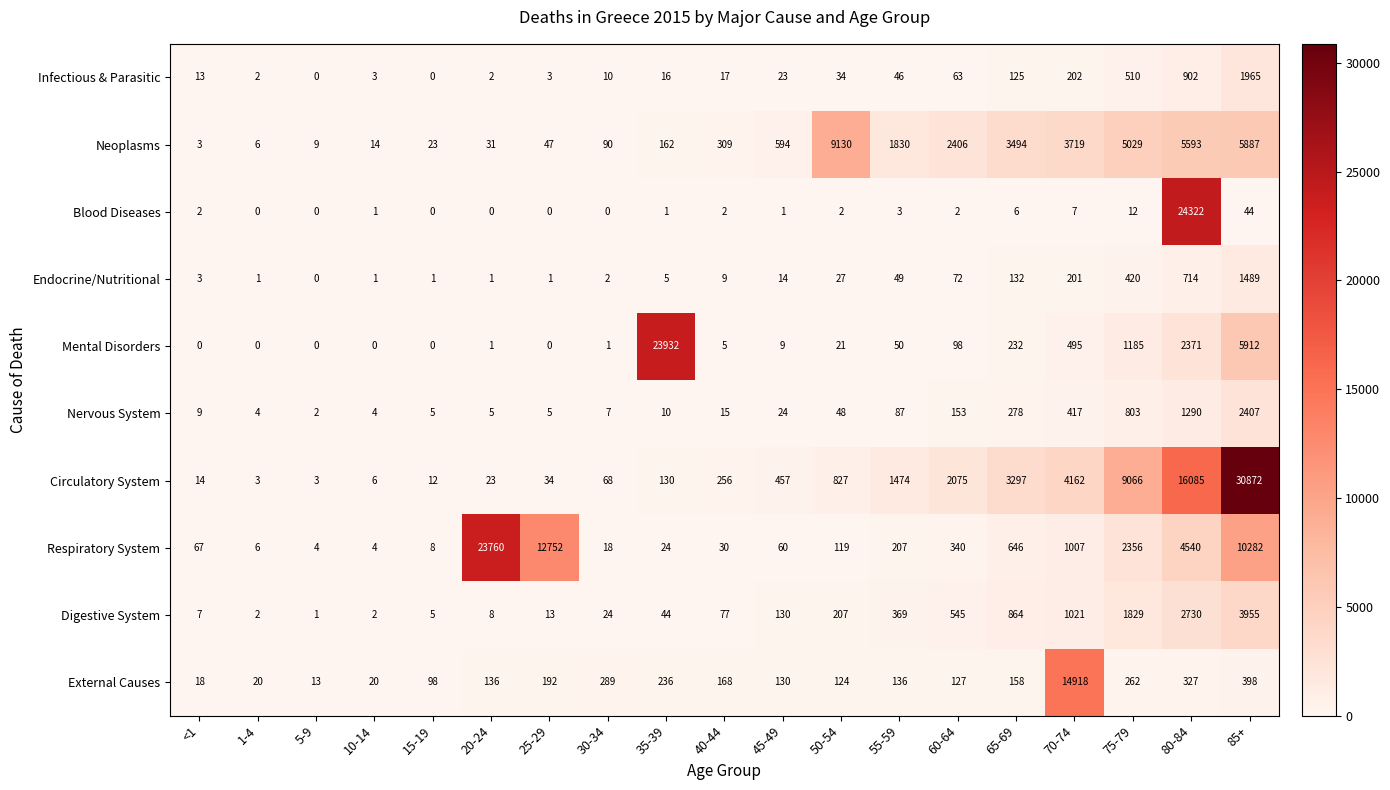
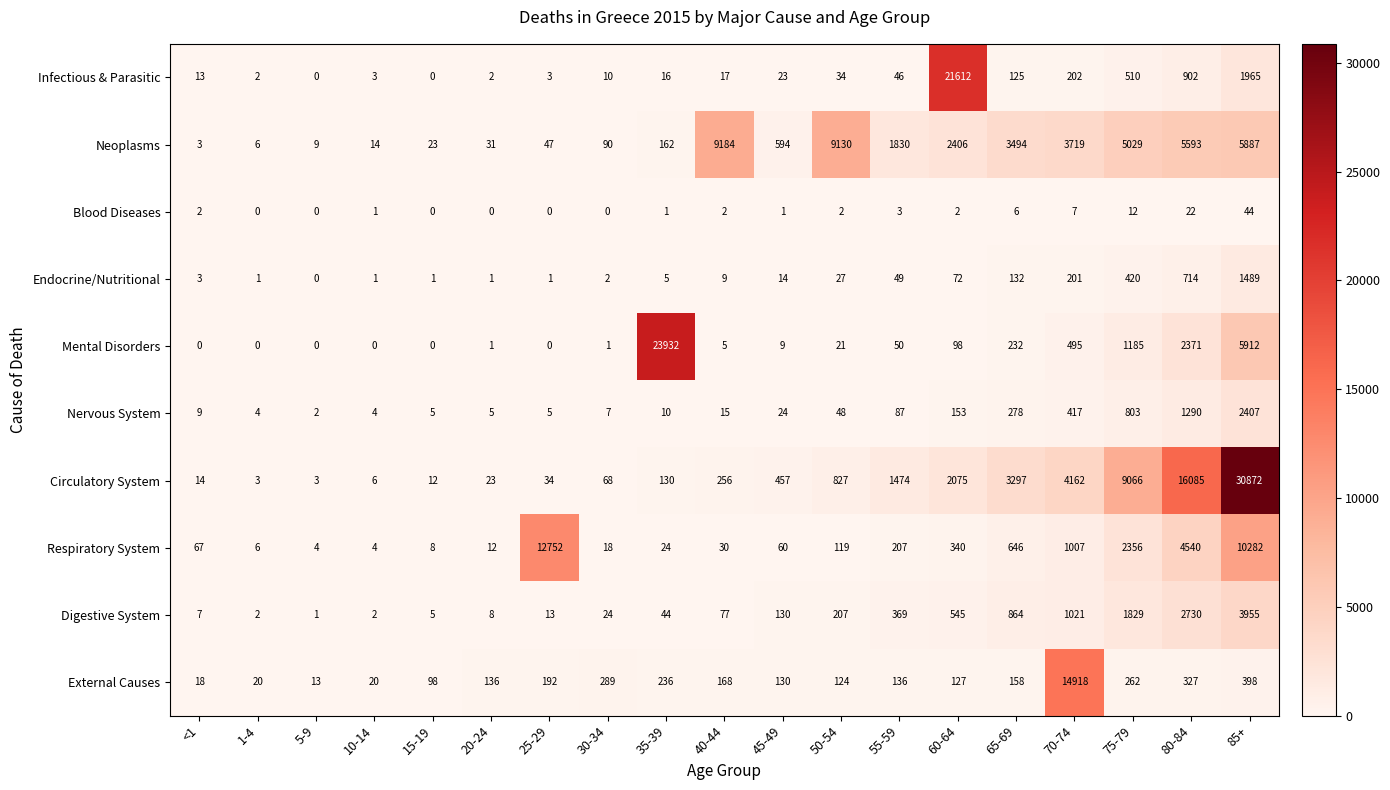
Infectious & Parasitic, 60-64: 63 -> 21612
Neoplasms, 40-44: 309 -> 9184
Blood Diseases, 80-84: 24322 -> 22
Respiratory System, 20-24: 23760 -> 12
